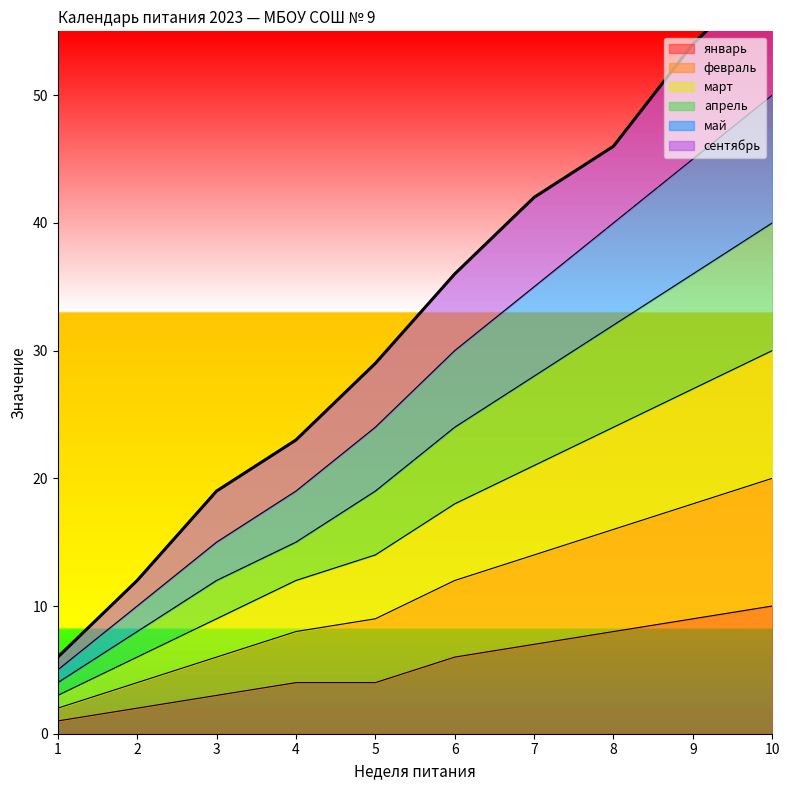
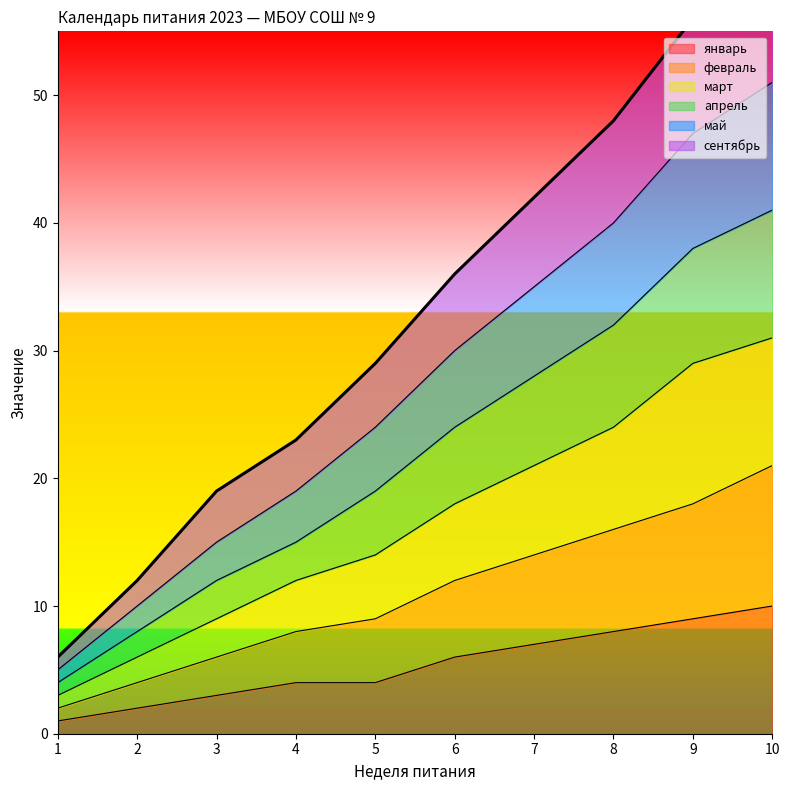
сентябрь, 8: 6 -> 8
март, 9: 9 -> 11
февраль, 10: 10 -> 11
